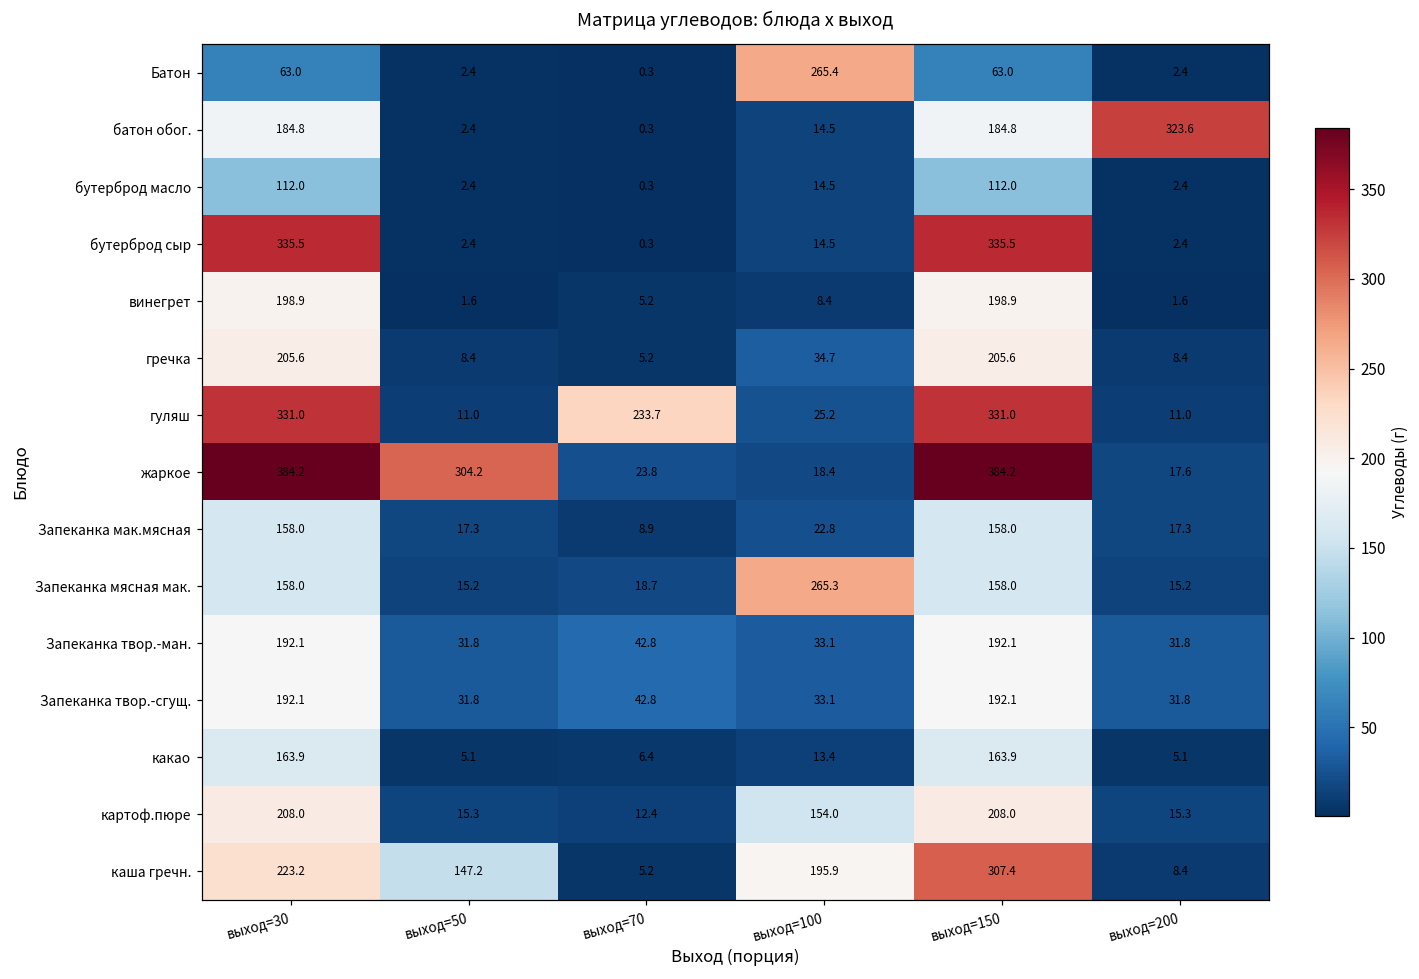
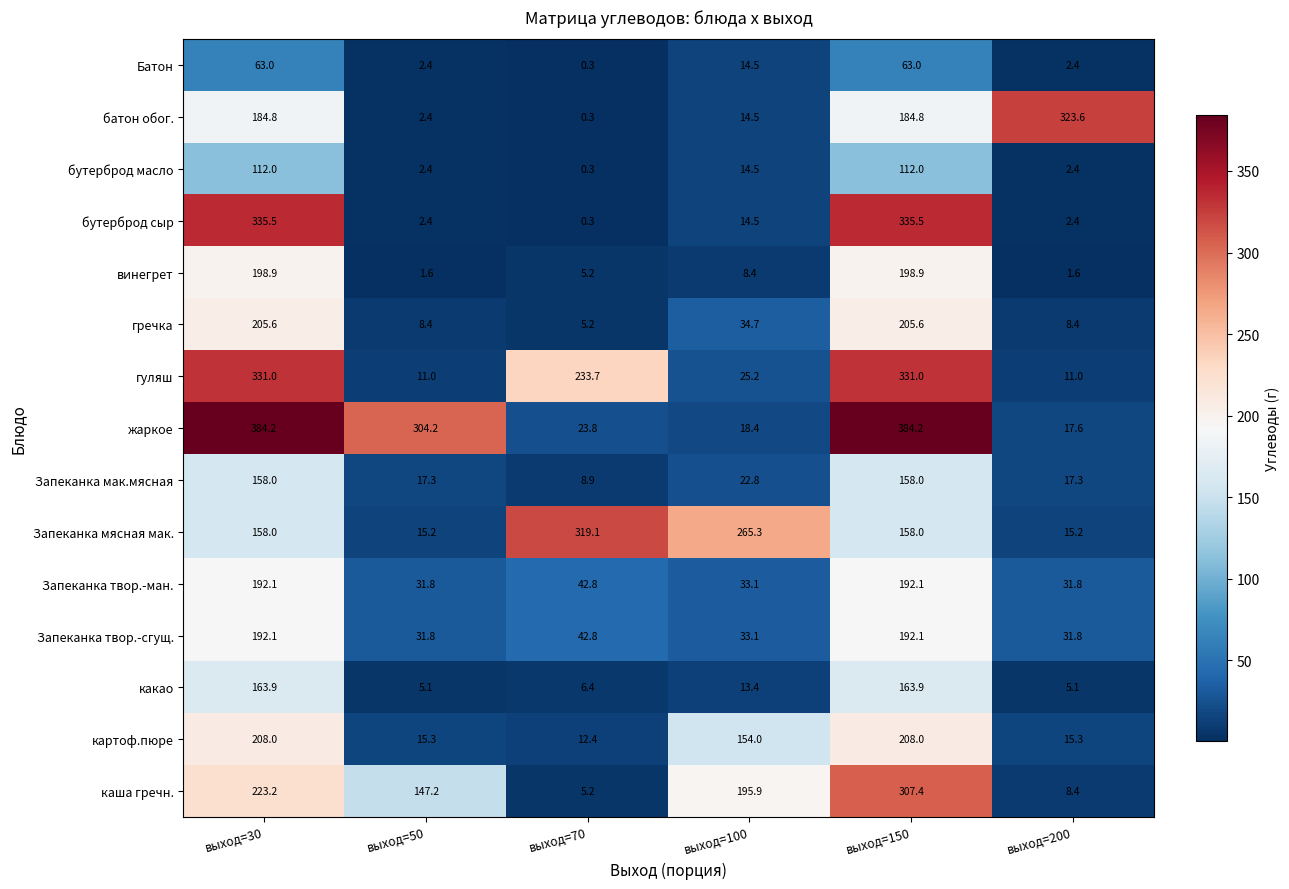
Батон, выход=100: 265.4 -> 14.5
Запеканка мясная мак., выход=70: 18.7 -> 319.1
